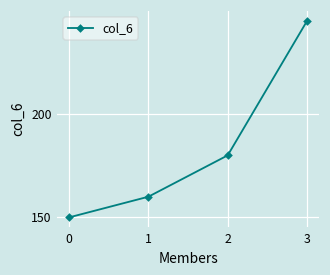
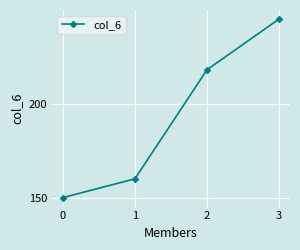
2: 180 -> 218
